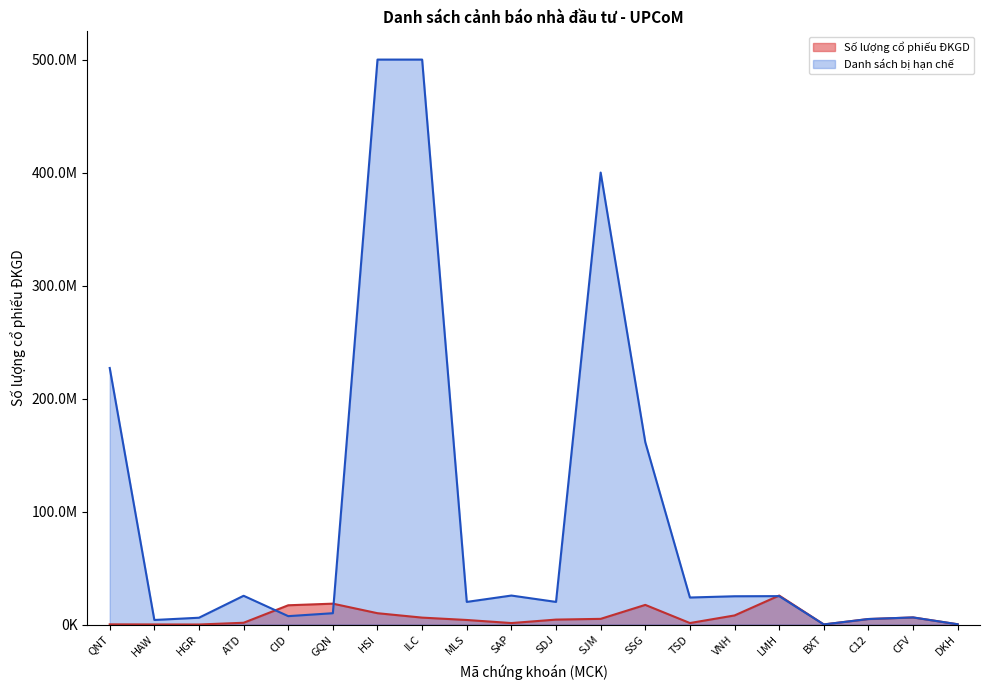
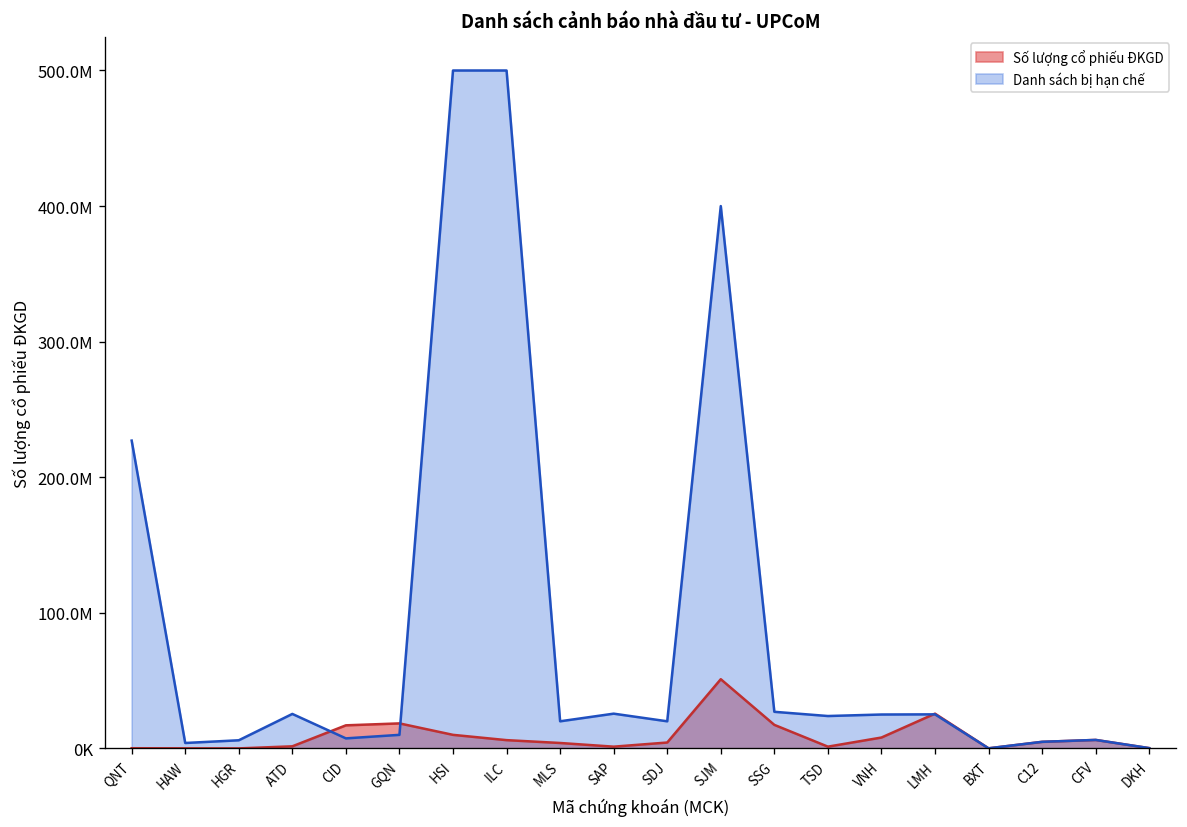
Số lượng cổ phiếu ĐKGD, SJM: 5000000 -> 51000000
Danh sách bị hạn chế, SSG: 161000000 -> 27000000
